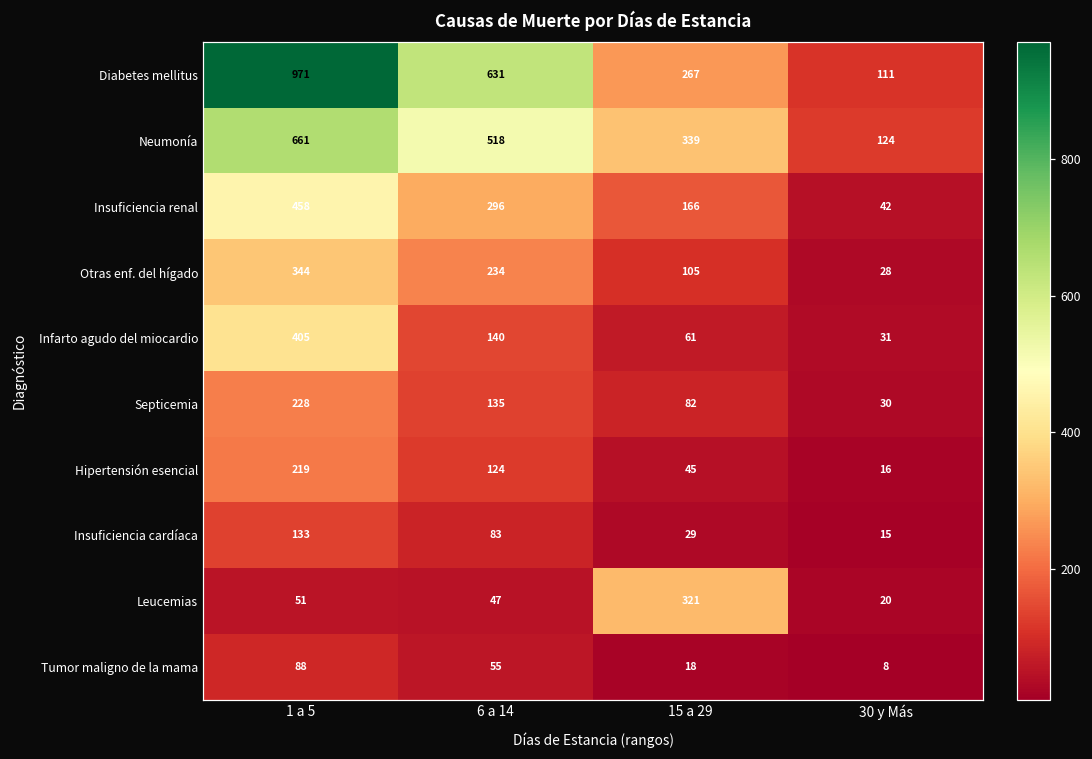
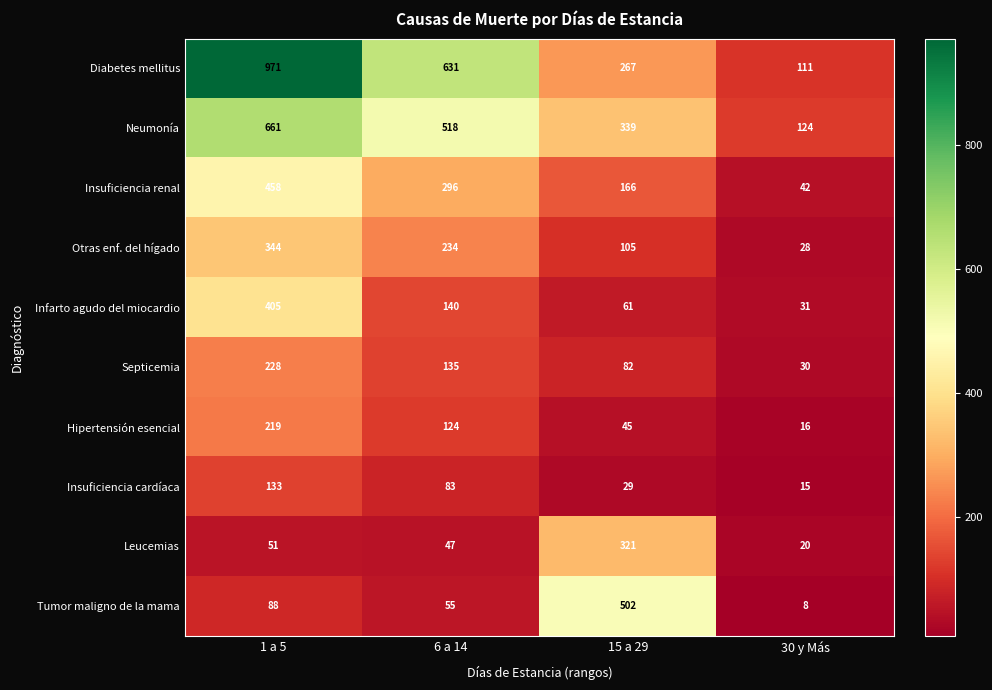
Tumor maligno de la mama, 15 a 29: 18 -> 502
